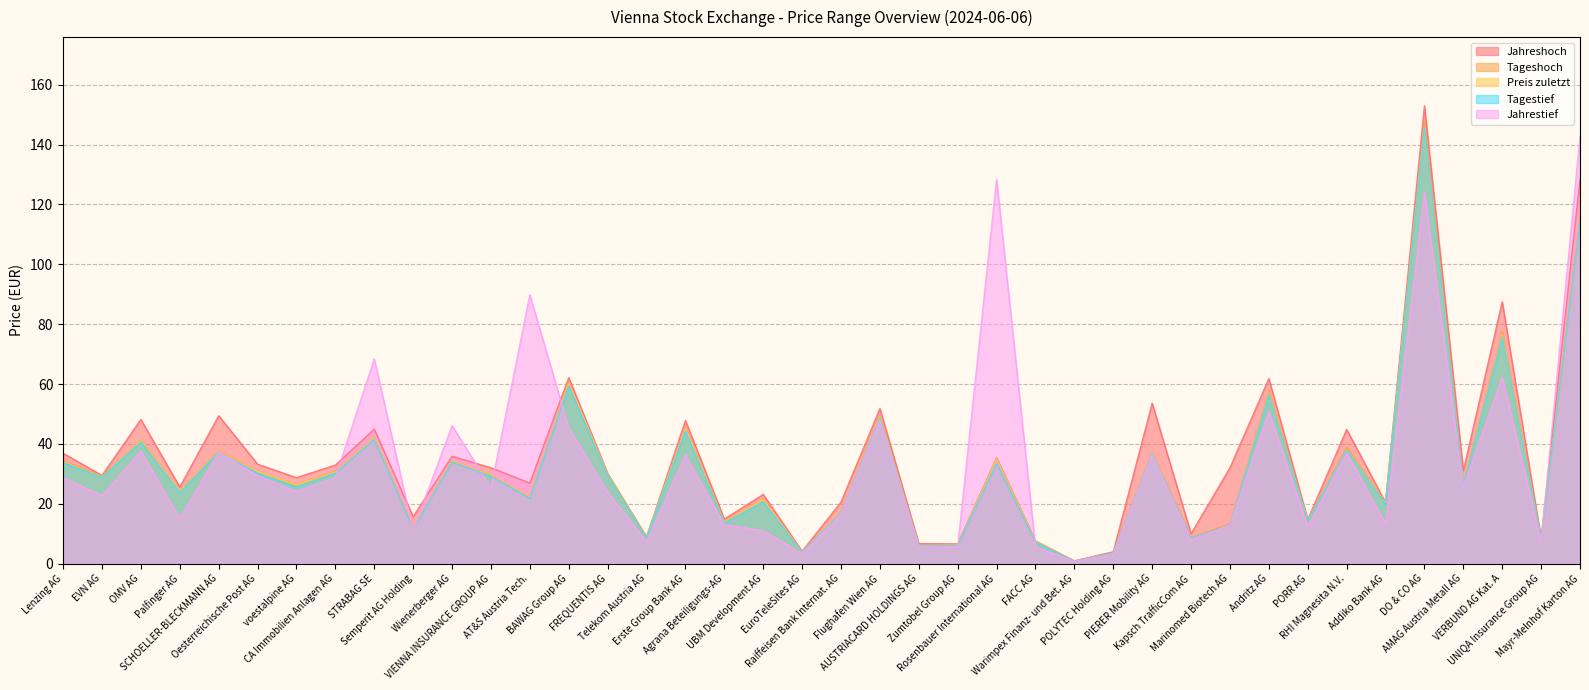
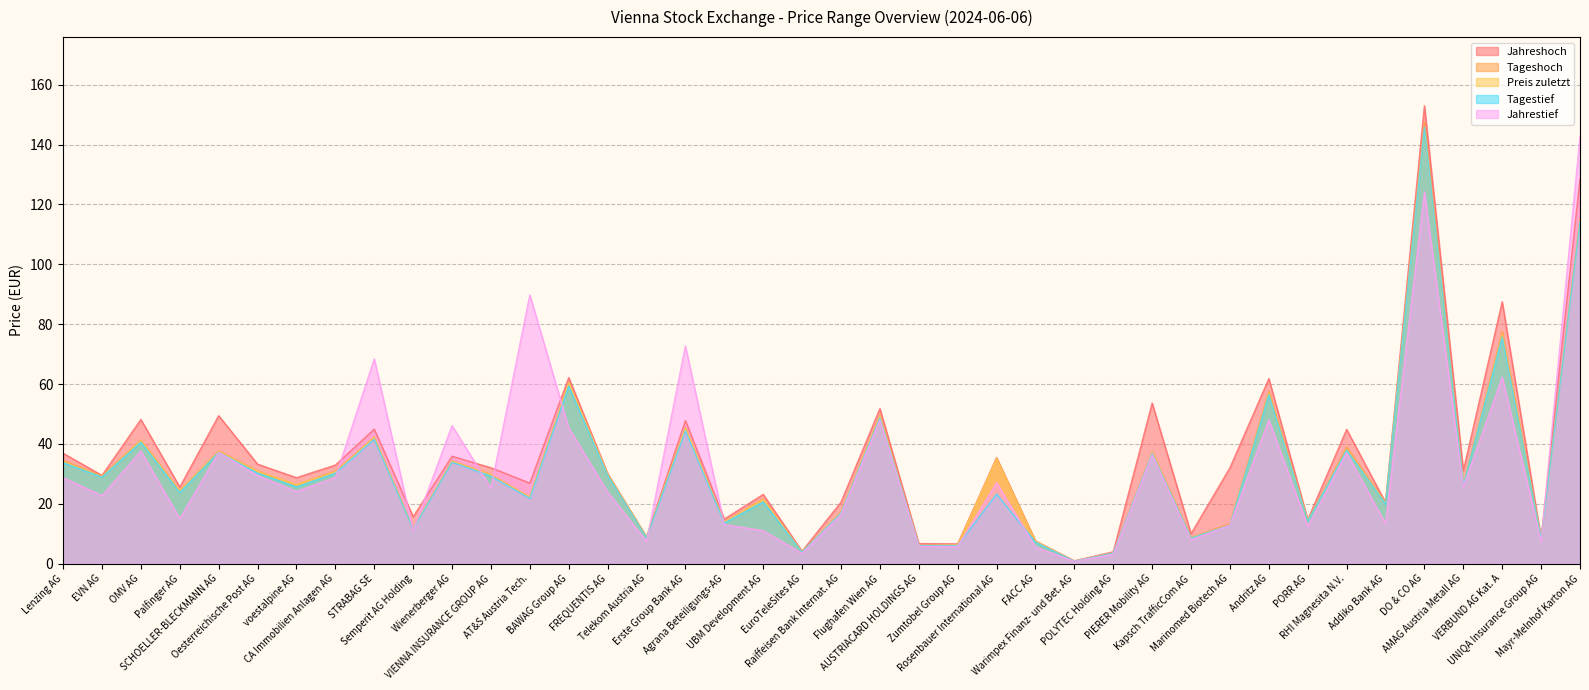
Jahrestief, Erste Group Bank AG: 36 -> 73
Tagestief, Rosenbauer International AG: 34 -> 23
Jahrestief, Rosenbauer International AG: 128 -> 27
Jahrestief, Andritz AG: 51 -> 48
